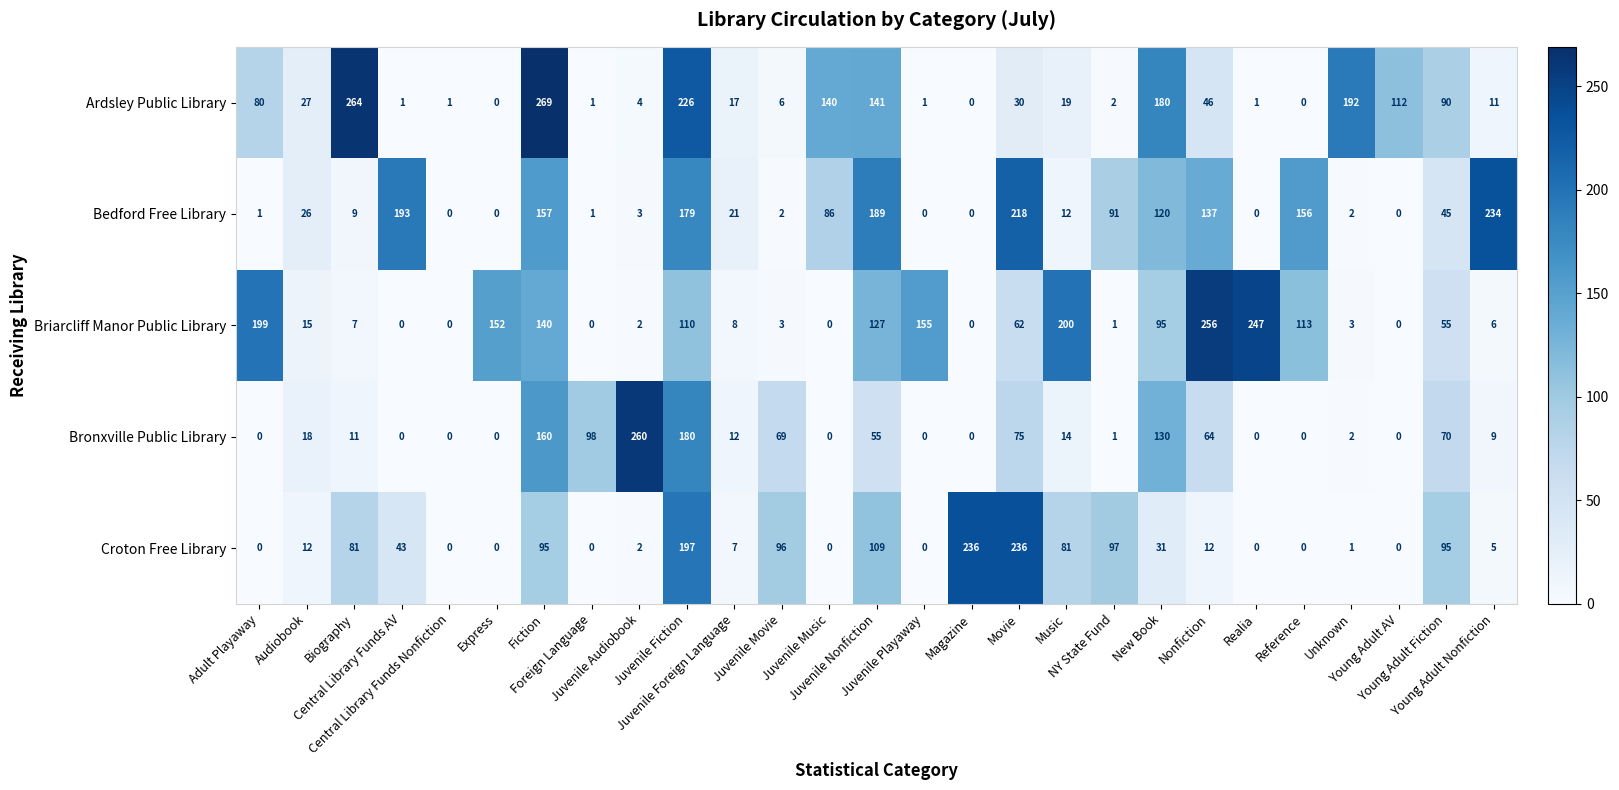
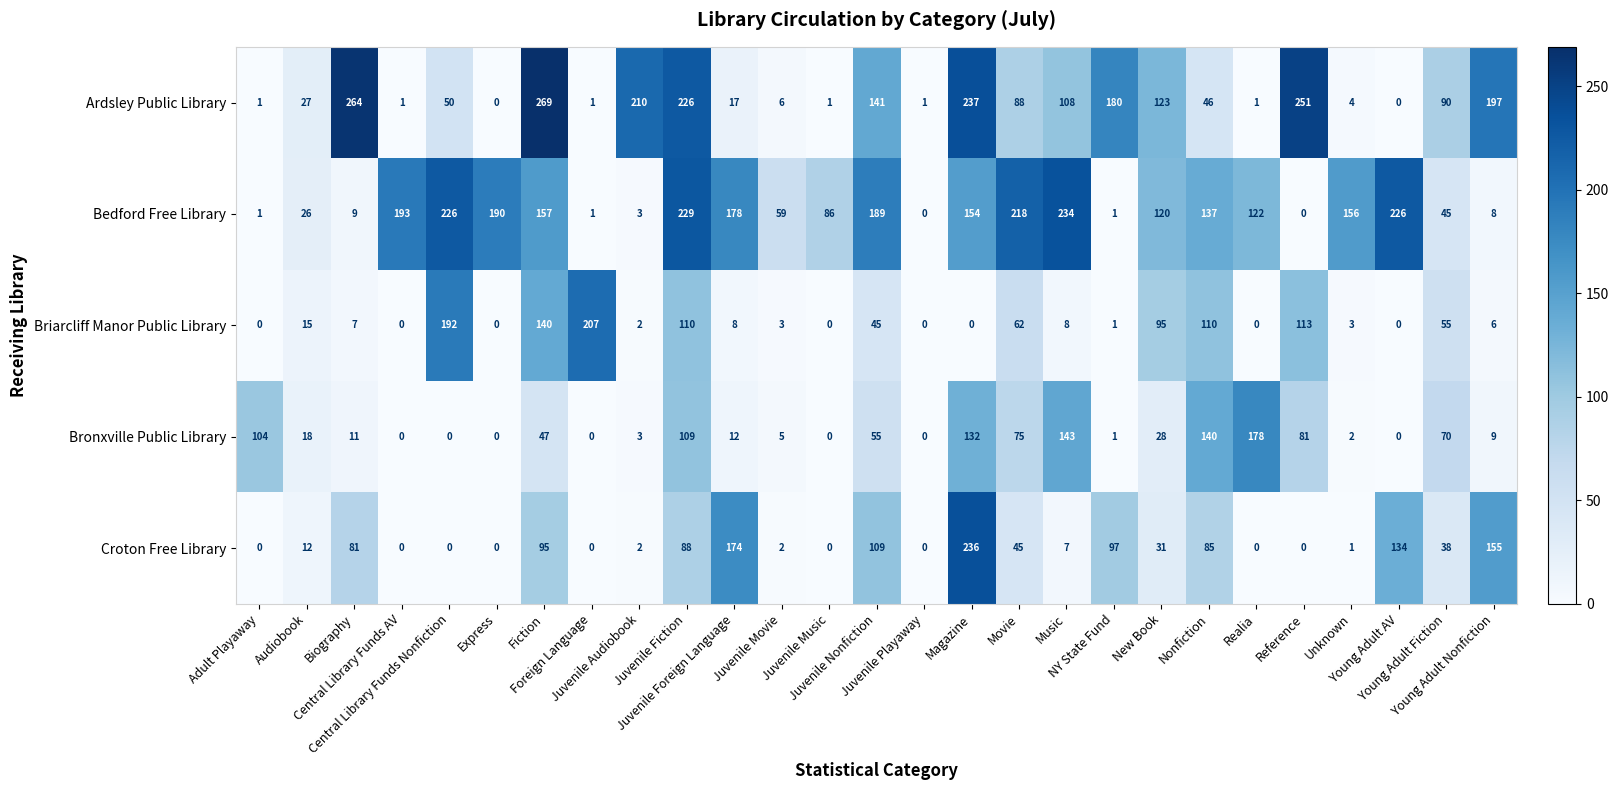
Ardsley Public Library, Adult Playaway: 80 -> 1
Ardsley Public Library, Central Library Funds Nonfiction: 1 -> 50
Ardsley Public Library, Juvenile Audiobook: 4 -> 210
Ardsley Public Library, Juvenile Music: 140 -> 1
Ardsley Public Library, Magazine: 0 -> 237
Ardsley Public Library, Movie: 30 -> 88
Ardsley Public Library, Music: 19 -> 108
Ardsley Public Library, NY State Fund: 2 -> 180
Ardsley Public Library, New Book: 180 -> 123
Ardsley Public Library, Reference: 0 -> 251
Ardsley Public Library, Unknown: 192 -> 4
Ardsley Public Library, Young Adult AV: 112 -> 0
Ardsley Public Library, Young Adult Nonfiction: 11 -> 197
Bedford Free Library, Central Library Funds Nonfiction: 0 -> 226
Bedford Free Library, Express: 0 -> 190
Bedford Free Library, Juvenile Fiction: 179 -> 229
Bedford Free Library, Juvenile Foreign Language: 21 -> 178
Bedford Free Library, Juvenile Movie: 2 -> 59
Bedford Free Library, Magazine: 0 -> 154
Bedford Free Library, Music: 12 -> 234
Bedford Free Library, NY State Fund: 91 -> 1
Bedford Free Library, Realia: 0 -> 122
Bedford Free Library, Reference: 156 -> 0
Bedford Free Library, Unknown: 2 -> 156
Bedford Free Library, Young Adult AV: 0 -> 226
Bedford Free Library, Young Adult Nonfiction: 234 -> 8
Briarcliff Manor Public Library, Adult Playaway: 199 -> 0
Briarcliff Manor Public Library, Central Library Funds Nonfiction: 0 -> 192
Briarcliff Manor Public Library, Express: 152 -> 0
Briarcliff Manor Public Library, Foreign Language: 0 -> 207
Briarcliff Manor Public Library, Juvenile Nonfiction: 127 -> 45
Briarcliff Manor Public Library, Juvenile Playaway: 155 -> 0
Briarcliff Manor Public Library, Music: 200 -> 8
Briarcliff Manor Public Library, Nonfiction: 256 -> 110
Briarcliff Manor Public Library, Realia: 247 -> 0
Bronxville Public Library, Adult Playaway: 0 -> 104
Bronxville Public Library, Fiction: 160 -> 47
Bronxville Public Library, Foreign Language: 98 -> 0
Bronxville Public Library, Juvenile Audiobook: 260 -> 3
Bronxville Public Library, Juvenile Fiction: 180 -> 109
Bronxville Public Library, Juvenile Movie: 69 -> 5
Bronxville Public Library, Magazine: 0 -> 132
Bronxville Public Library, Music: 14 -> 143
Bronxville Public Library, New Book: 130 -> 28
Bronxville Public Library, Nonfiction: 64 -> 140
Bronxville Public Library, Realia: 0 -> 178
Bronxville Public Library, Reference: 0 -> 81
Croton Free Library, Central Library Funds AV: 43 -> 0
Croton Free Library, Juvenile Fiction: 197 -> 88
Croton Free Library, Juvenile Foreign Language: 7 -> 174
Croton Free Library, Juvenile Movie: 96 -> 2
Croton Free Library, Movie: 236 -> 45
Croton Free Library, Music: 81 -> 7
Croton Free Library, Nonfiction: 12 -> 85
Croton Free Library, Young Adult AV: 0 -> 134
Croton Free Library, Young Adult Fiction: 95 -> 38
Croton Free Library, Young Adult Nonfiction: 5 -> 155
